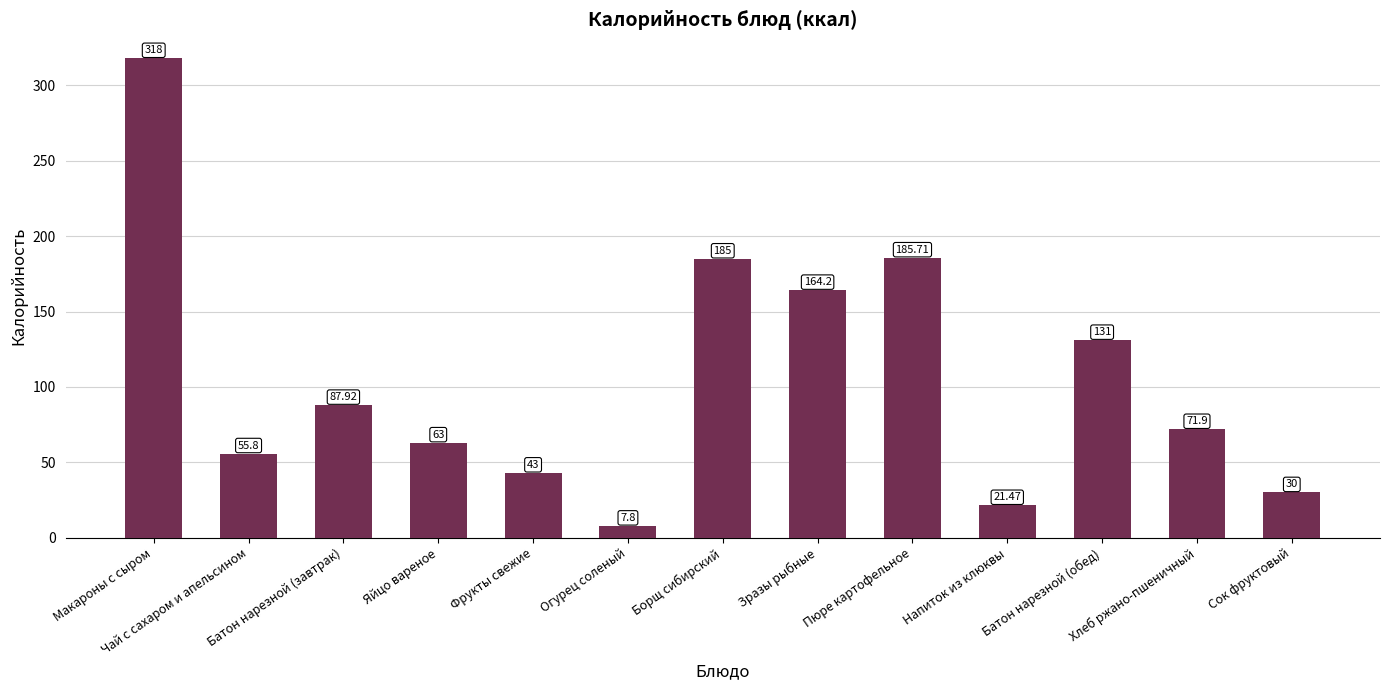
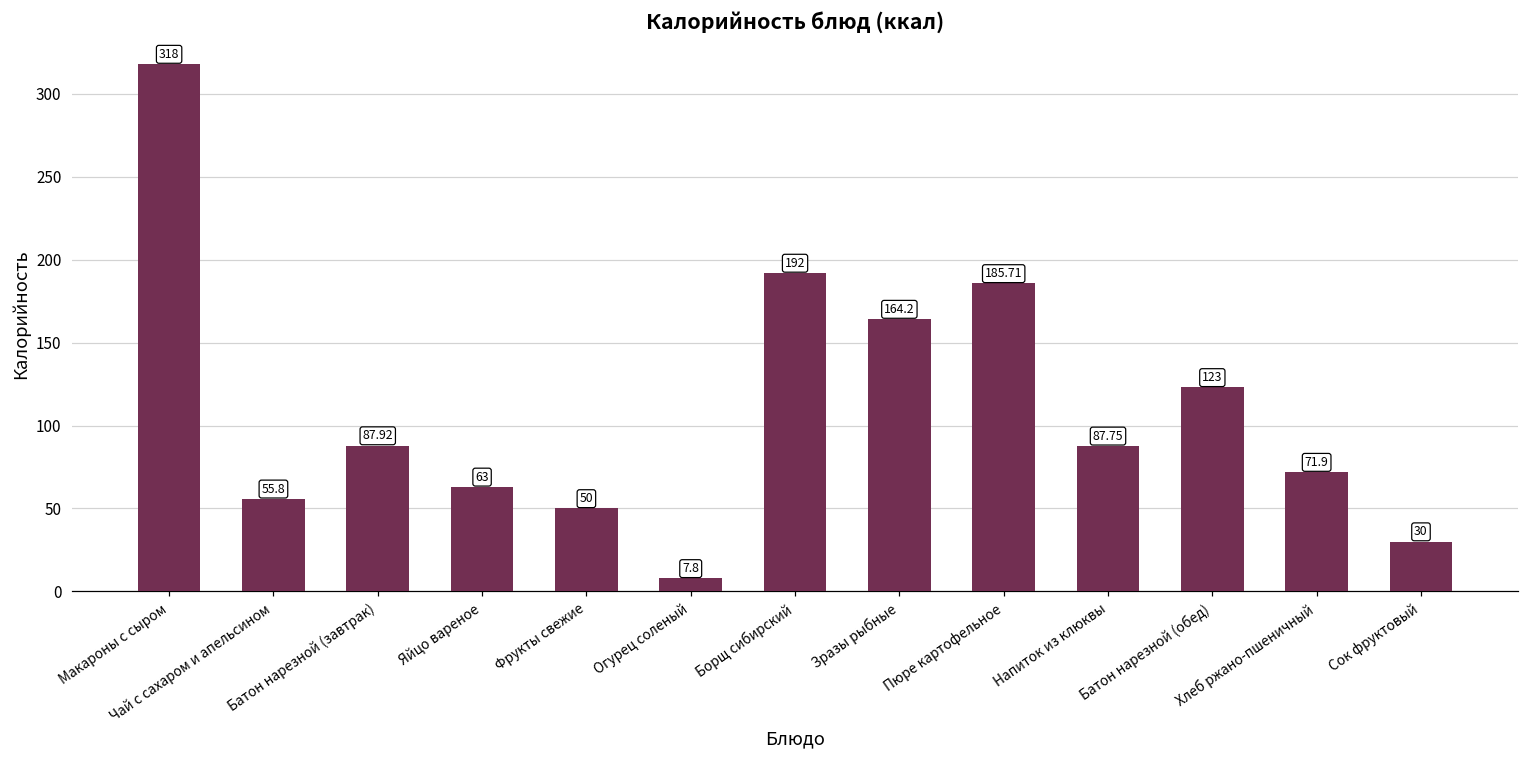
Фрукты свежие: 43 -> 50
Борщ сибирский: 185 -> 192
Напиток из клюквы: 21.47 -> 87.75
Батон нарезной (обед): 131 -> 123
